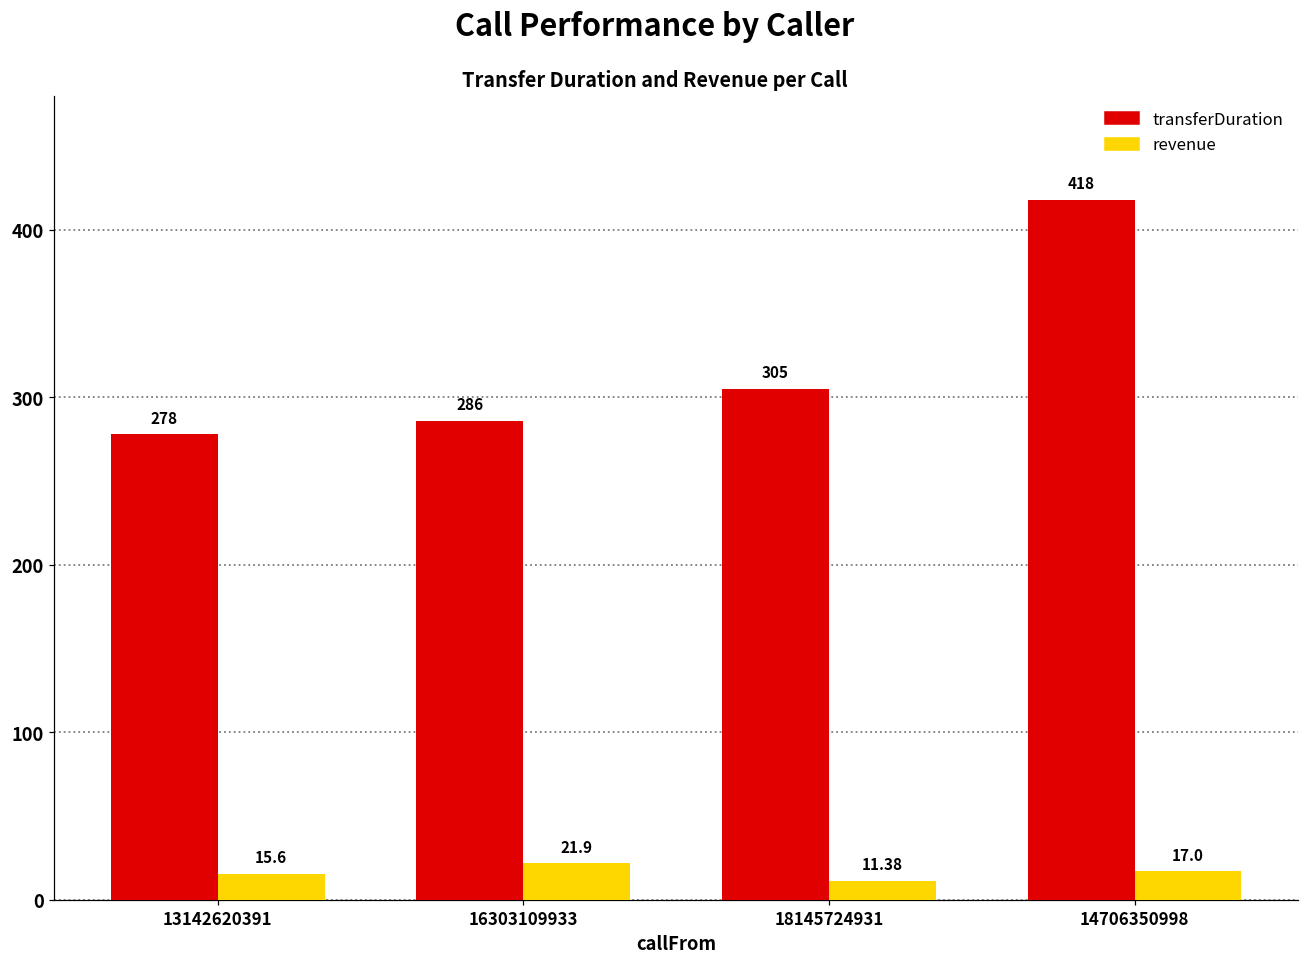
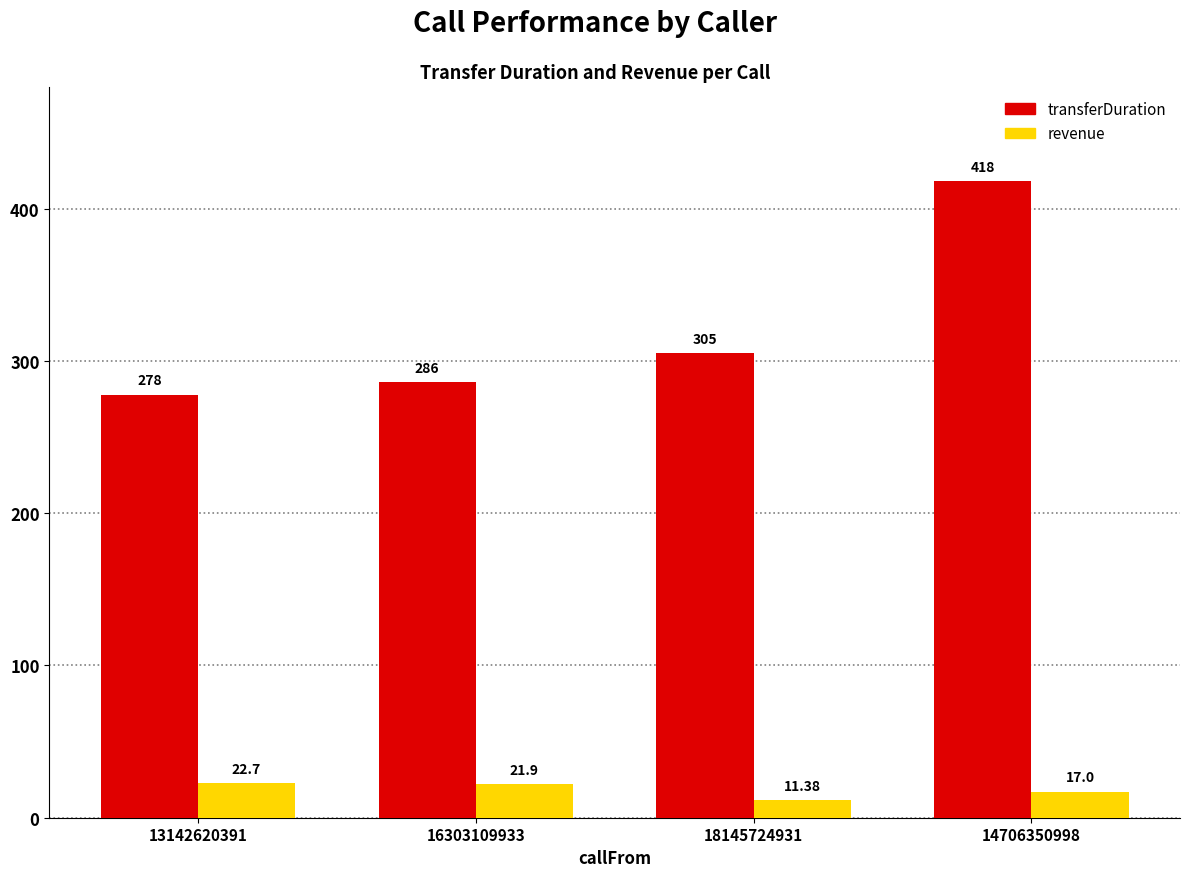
revenue, 13142620391: 15.6 -> 22.7
